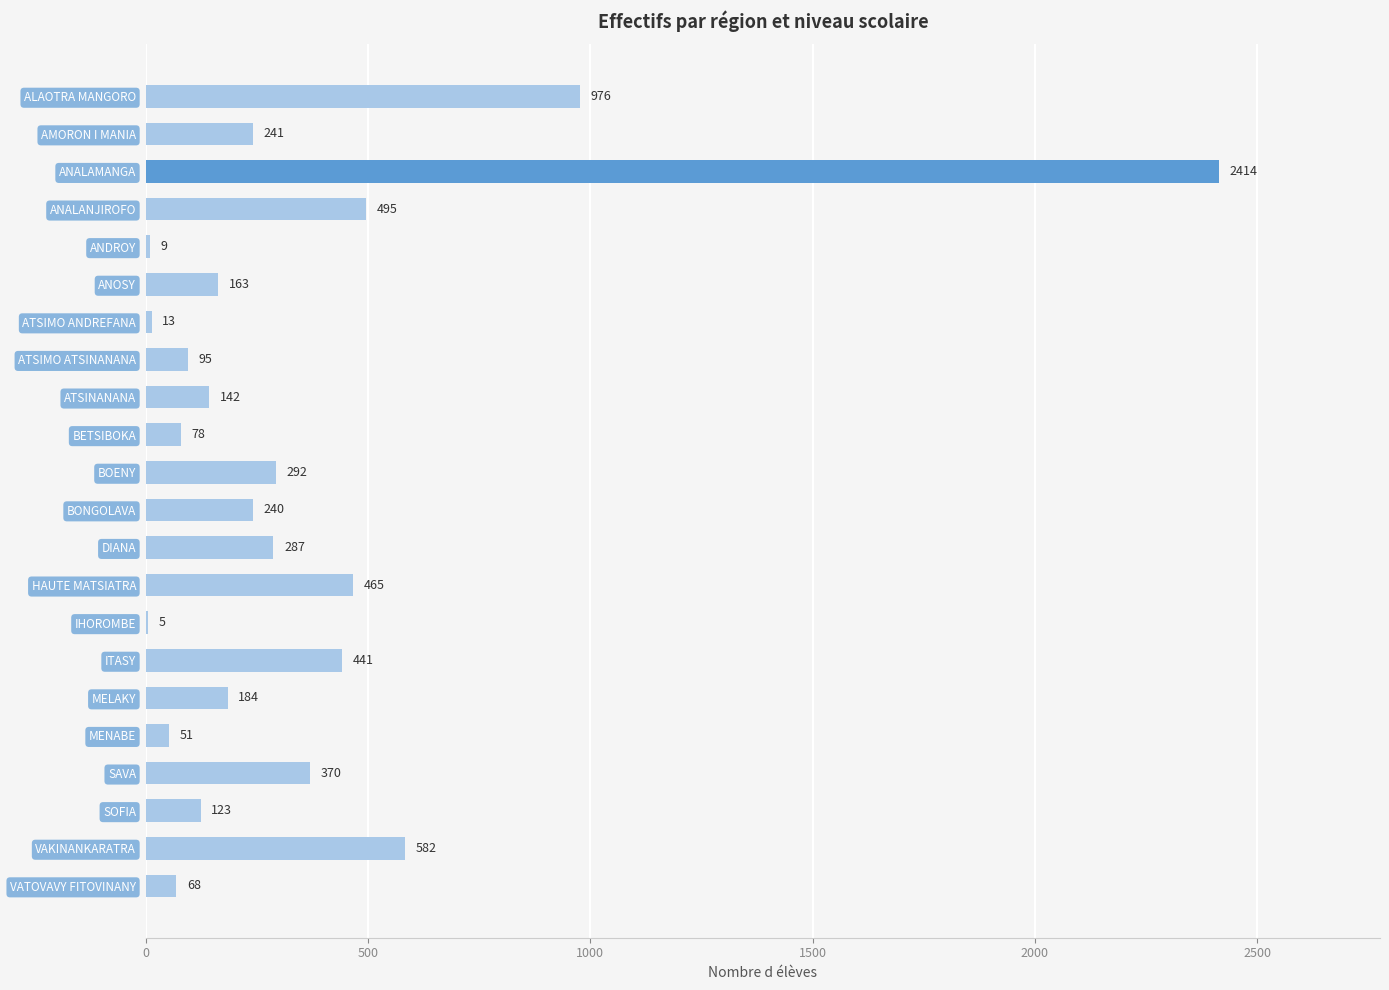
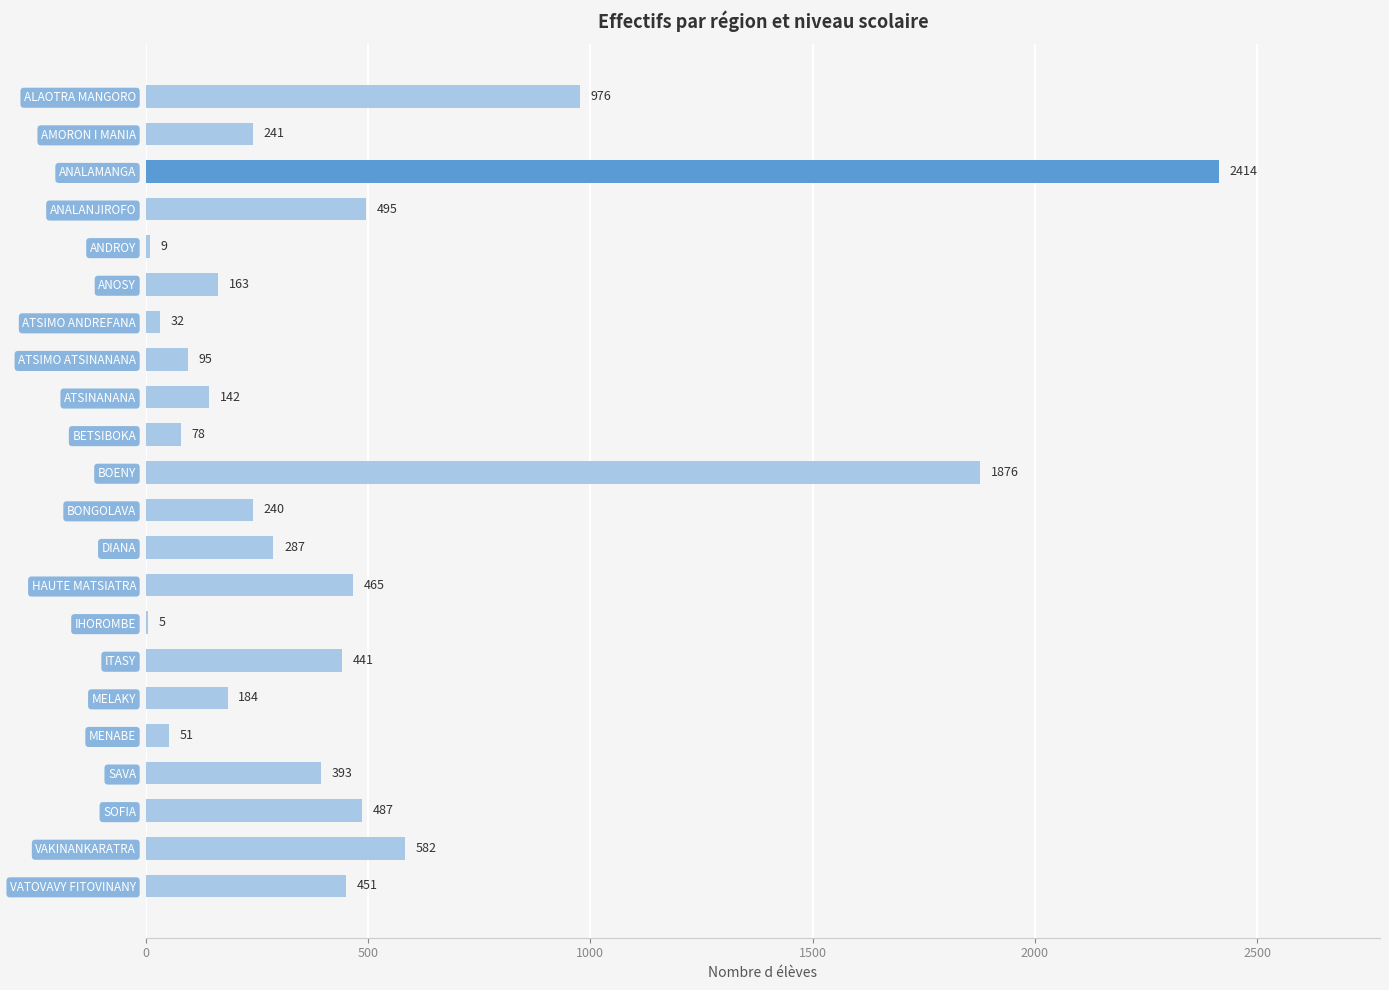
ATSIMO ANDREFANA: 13 -> 32
BOENY: 292 -> 1876
SAVA: 370 -> 393
SOFIA: 123 -> 487
VATOVAVY FITOVINANY: 68 -> 451
